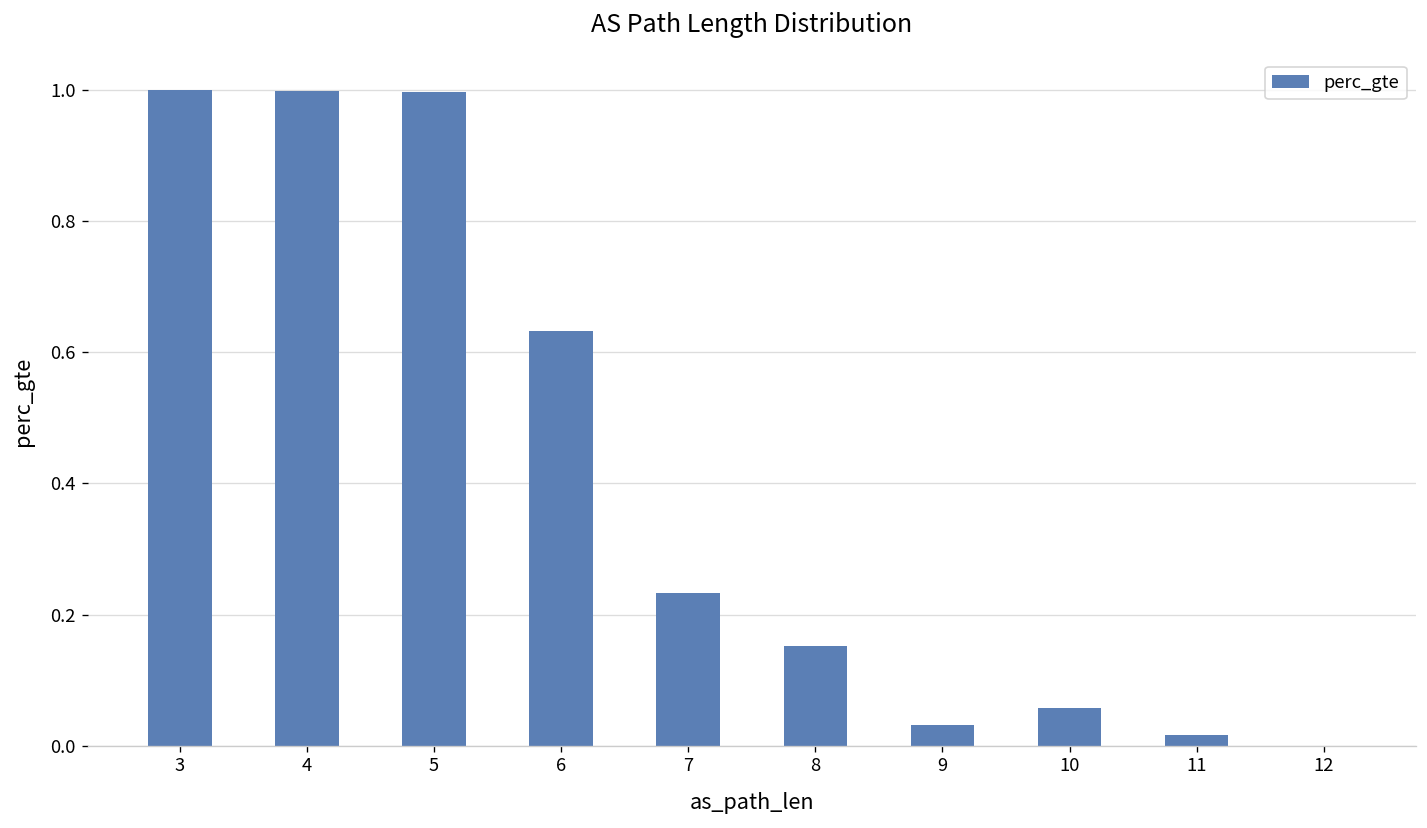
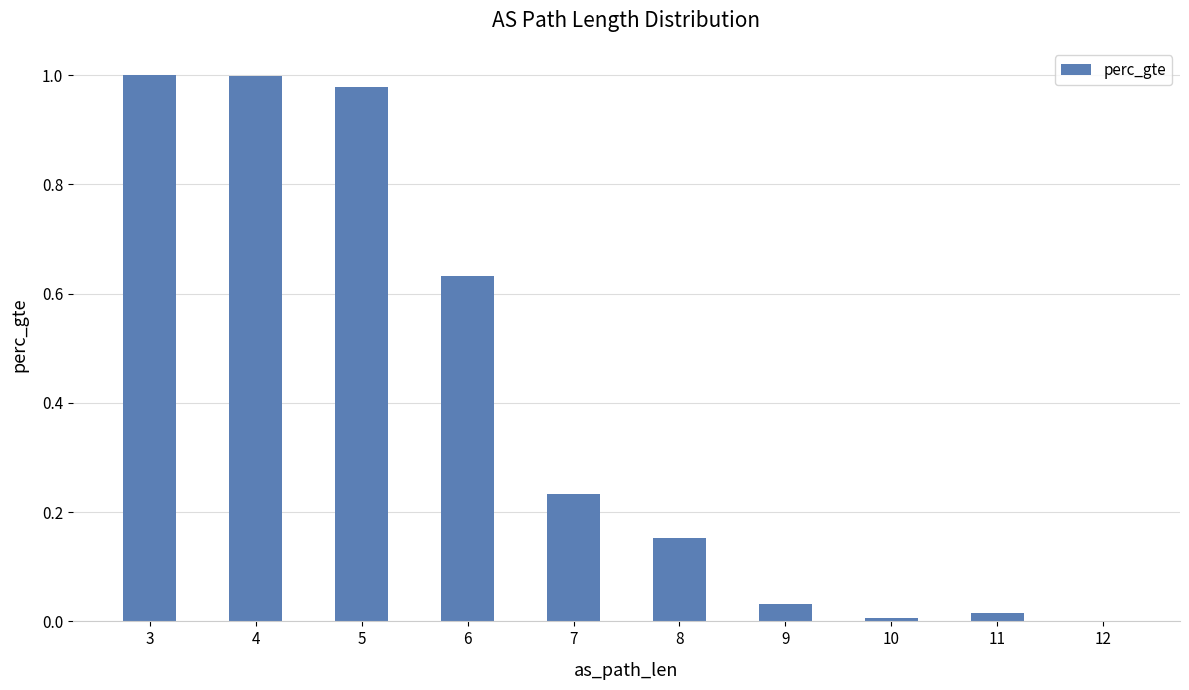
5: 1.00 -> 0.98
10: 0.06 -> 0.01
